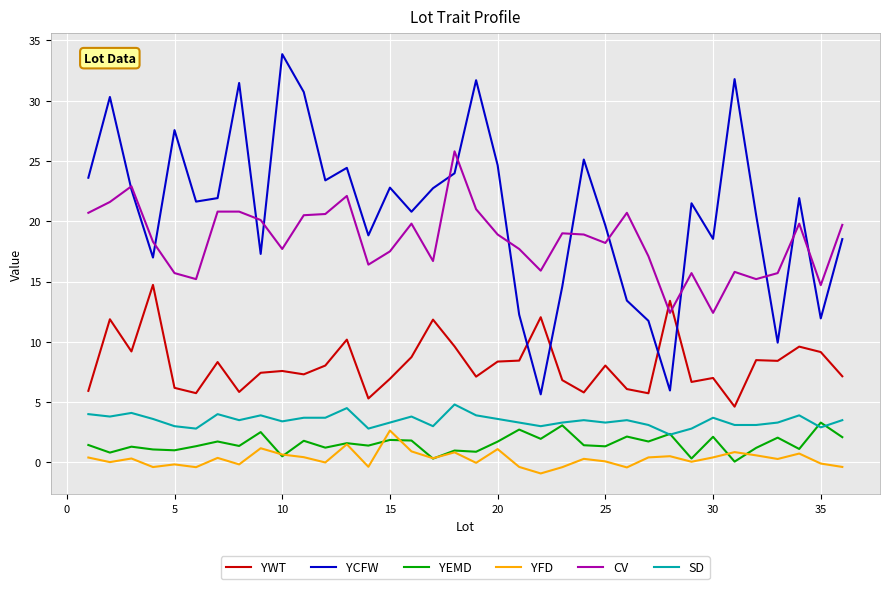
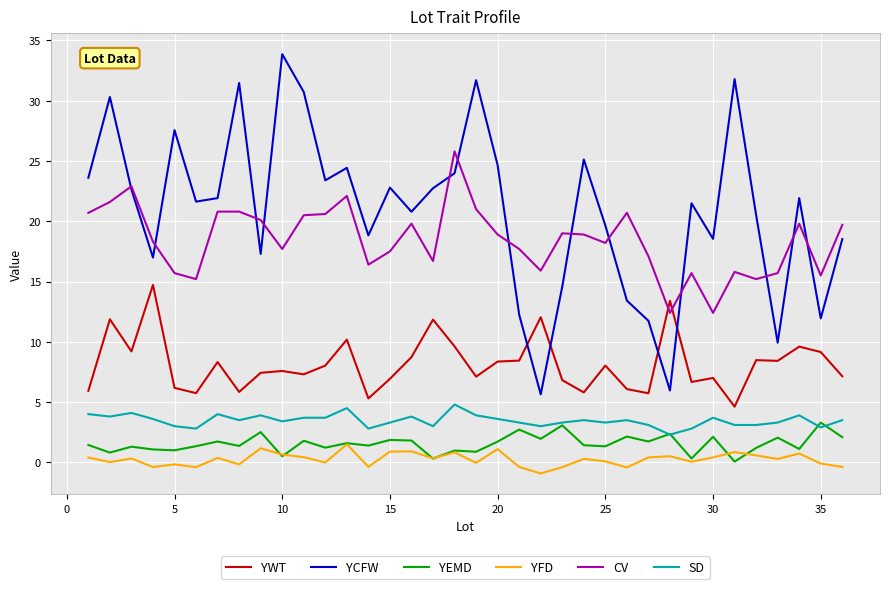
YFD, 15: 2.6 -> 0.9
CV, 35: 14.7 -> 15.5
